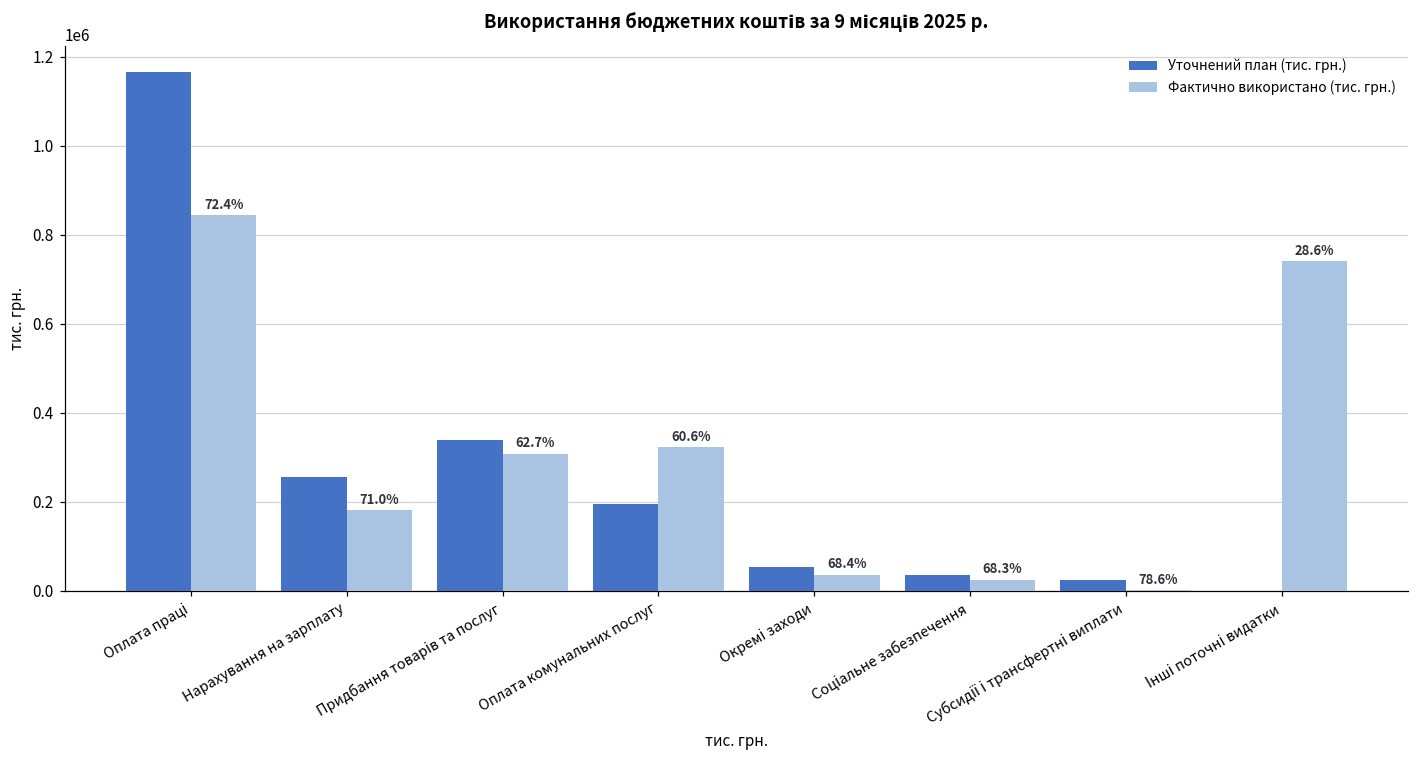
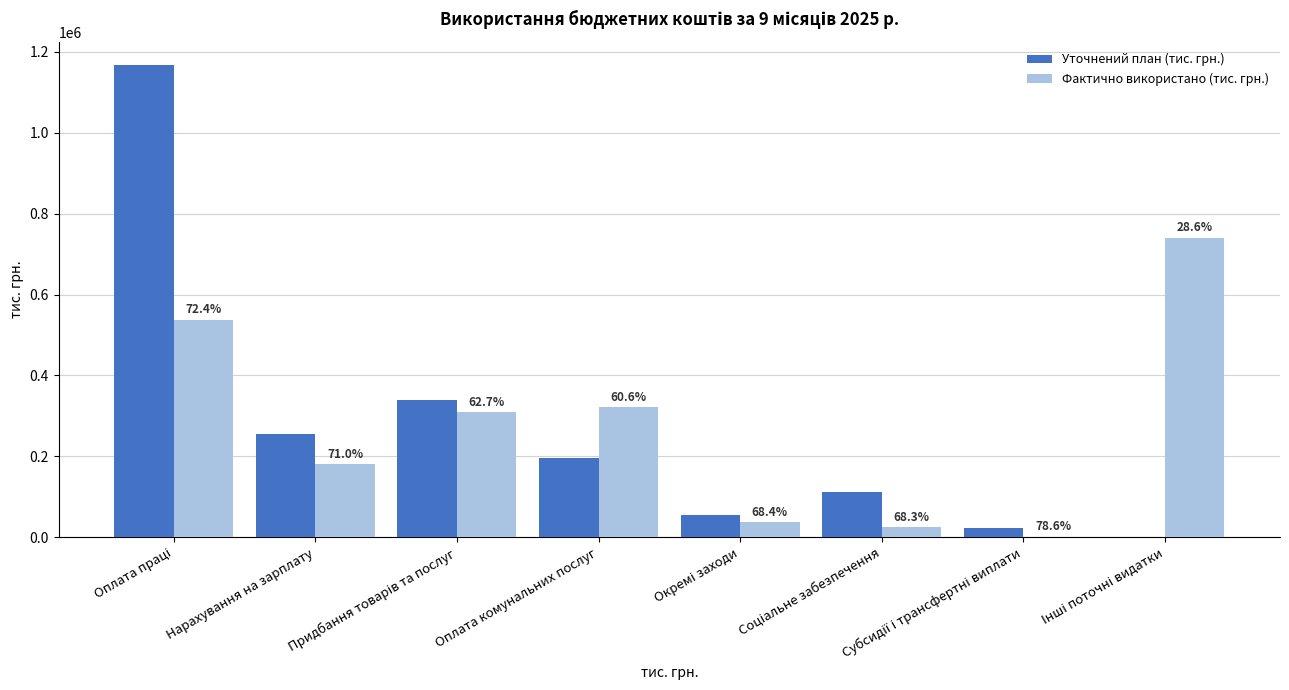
Фактично використано (тис. грн.), Оплата праці: 840000 -> 540000
Уточнений план (тис. грн.), Соціальне забезпечення: 40000 -> 110000
